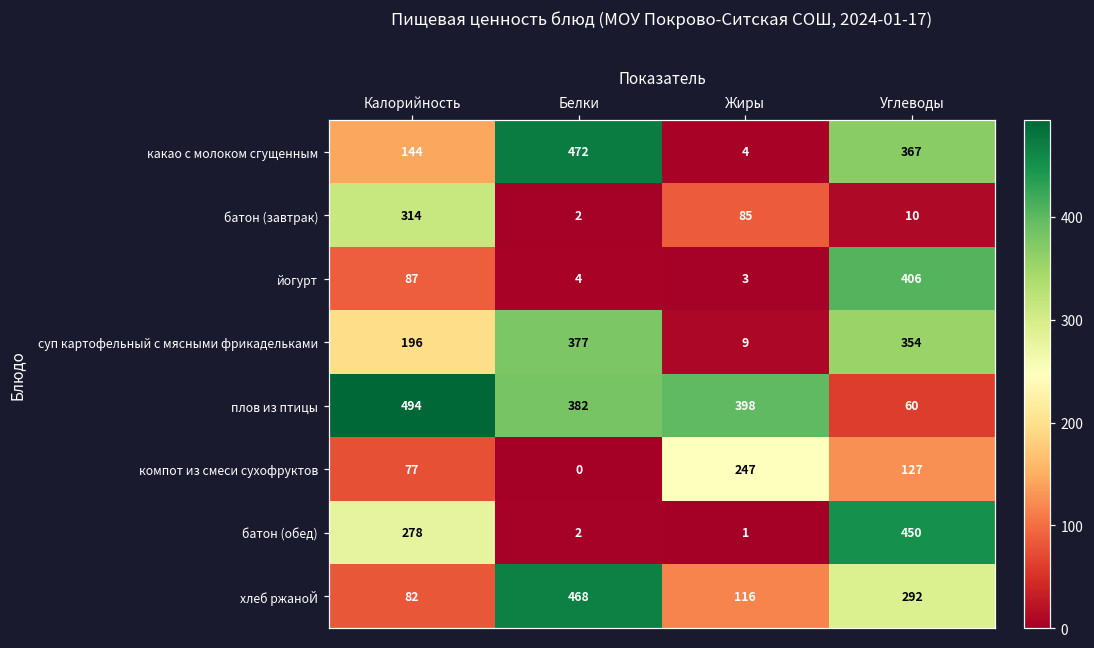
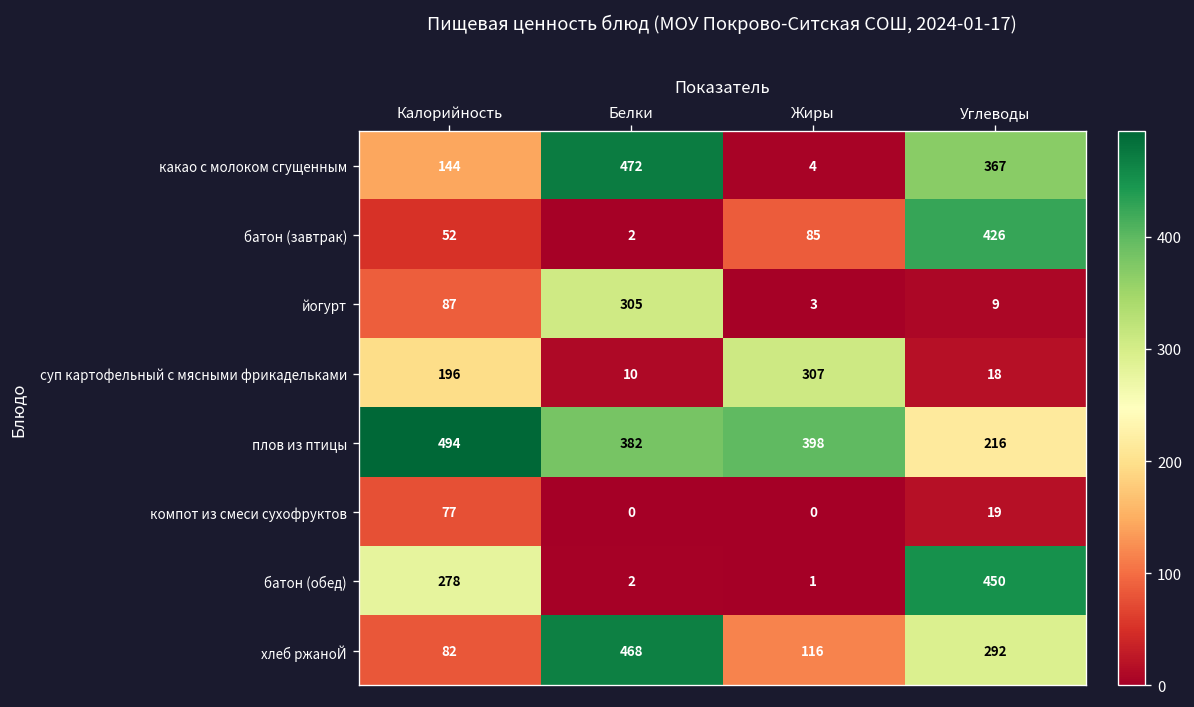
батон (завтрак), Калорийность: 314 -> 52
батон (завтрак), Углеводы: 10 -> 426
йогурт, Белки: 4 -> 305
йогурт, Углеводы: 406 -> 9
суп картофельный с мясными фрикадельками, Белки: 377 -> 10
суп картофельный с мясными фрикадельками, Жиры: 9 -> 307
суп картофельный с мясными фрикадельками, Углеводы: 354 -> 18
плов из птицы, Углеводы: 60 -> 216
компот из смеси сухофруктов, Жиры: 247 -> 0
компот из смеси сухофруктов, Углеводы: 127 -> 19
